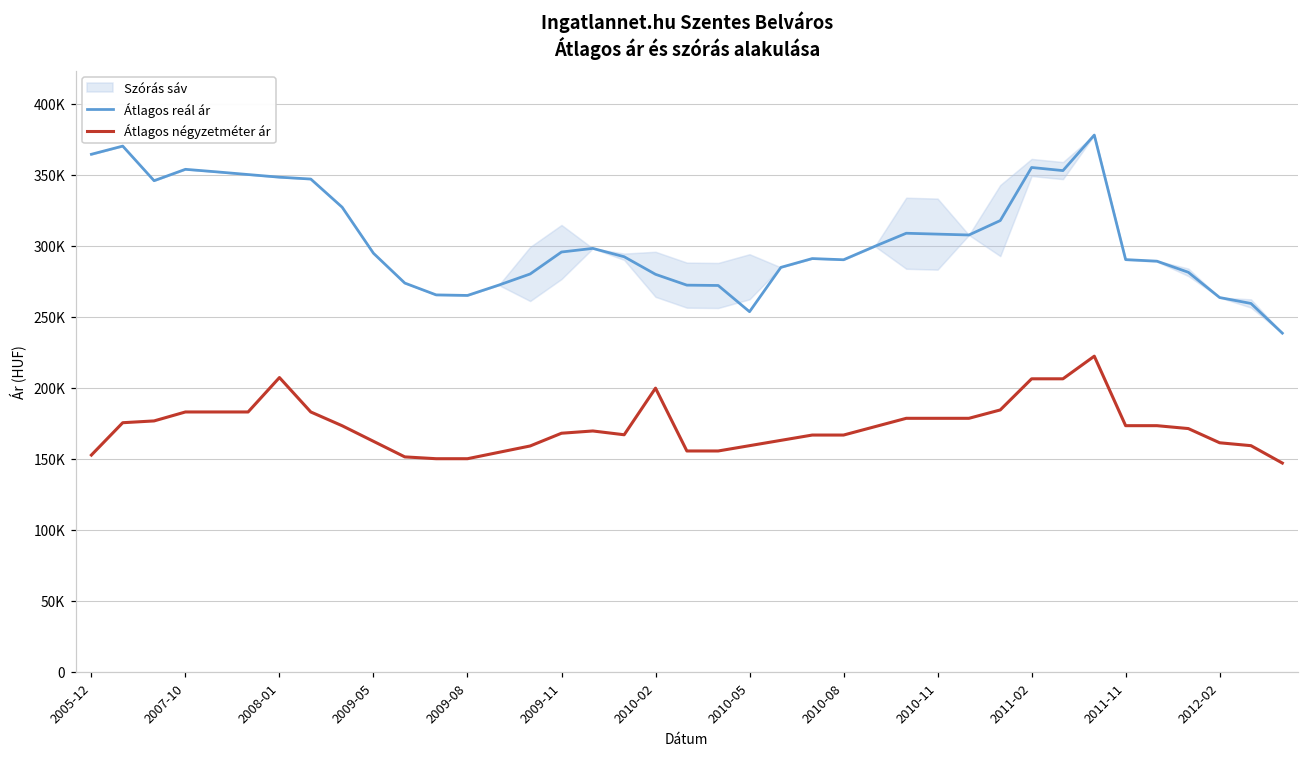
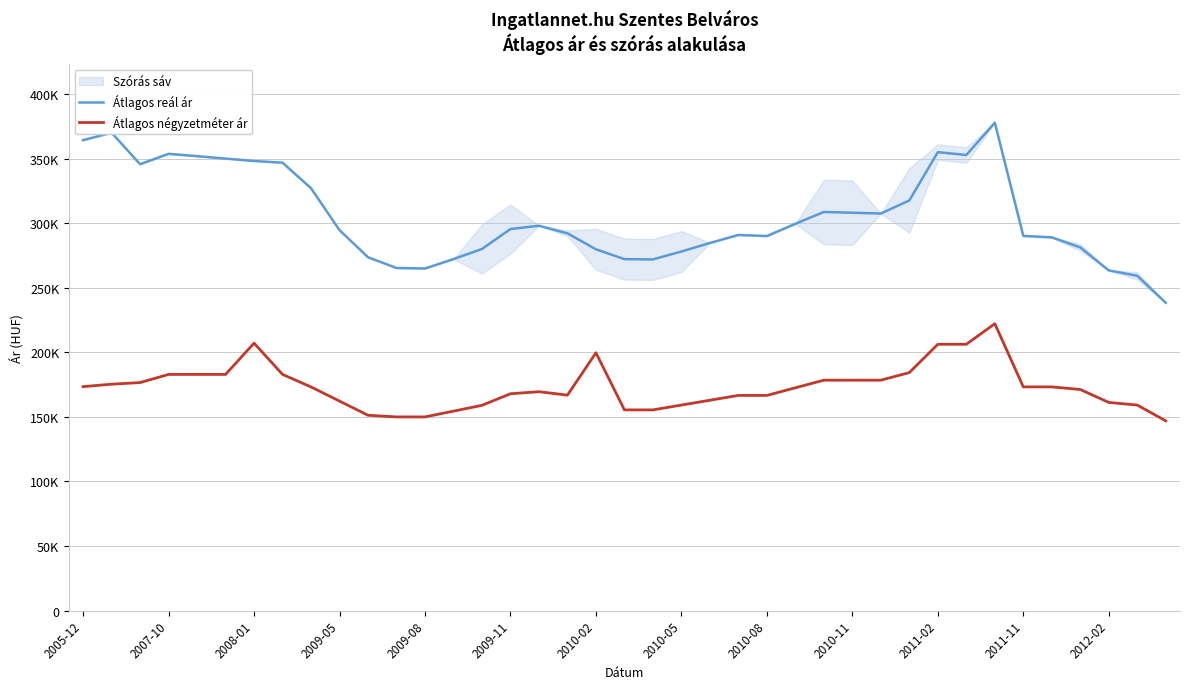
Átlagos négyzetméter ár, 2005-12: 153000 -> 173000
Átlagos reál ár, 2010-05: 254000 -> 278000
